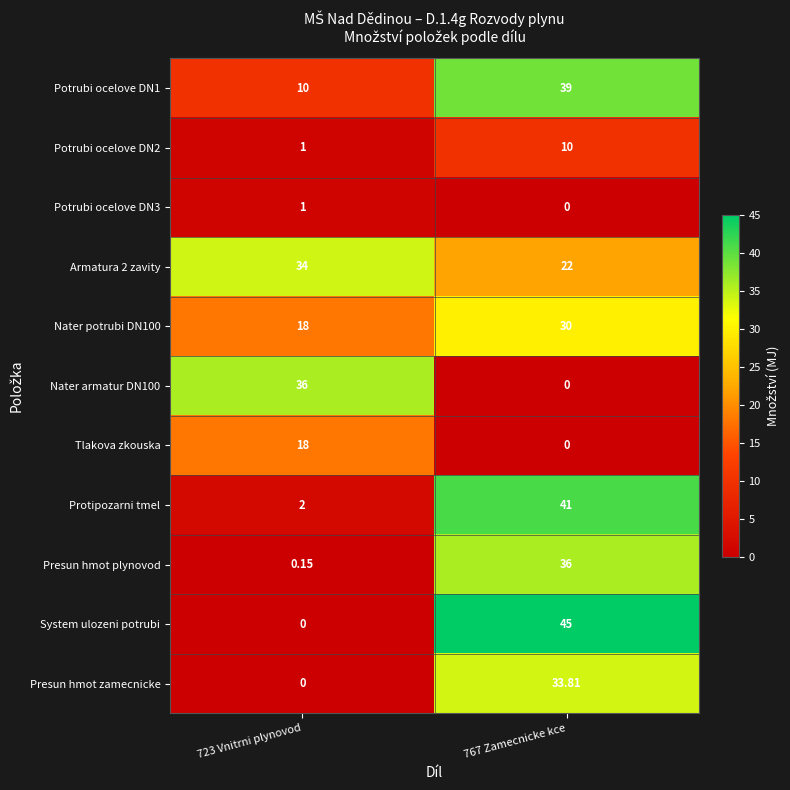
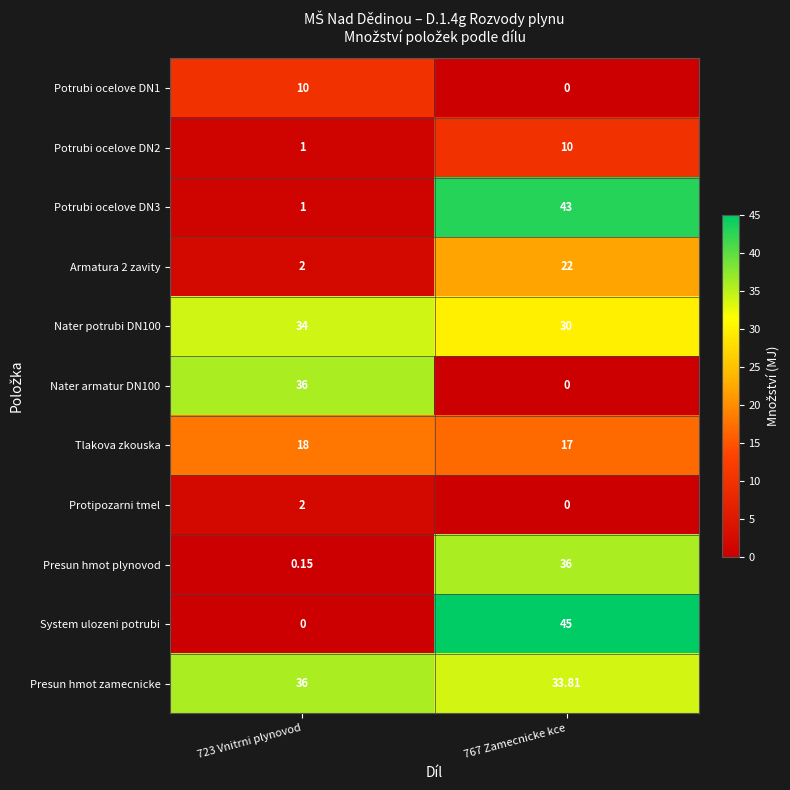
Potrubi ocelove DN1, 767 Zamecnicke kce: 39 -> 0
Potrubi ocelove DN3, 767 Zamecnicke kce: 0 -> 43
Armatura 2 zavity, 723 Vnitrni plynovod: 34 -> 2
Nater potrubi DN100, 723 Vnitrni plynovod: 18 -> 34
Tlakova zkouska, 767 Zamecnicke kce: 0 -> 17
Protipozarni tmel, 767 Zamecnicke kce: 41 -> 0
Presun hmot zamecnicke, 723 Vnitrni plynovod: 0 -> 36
